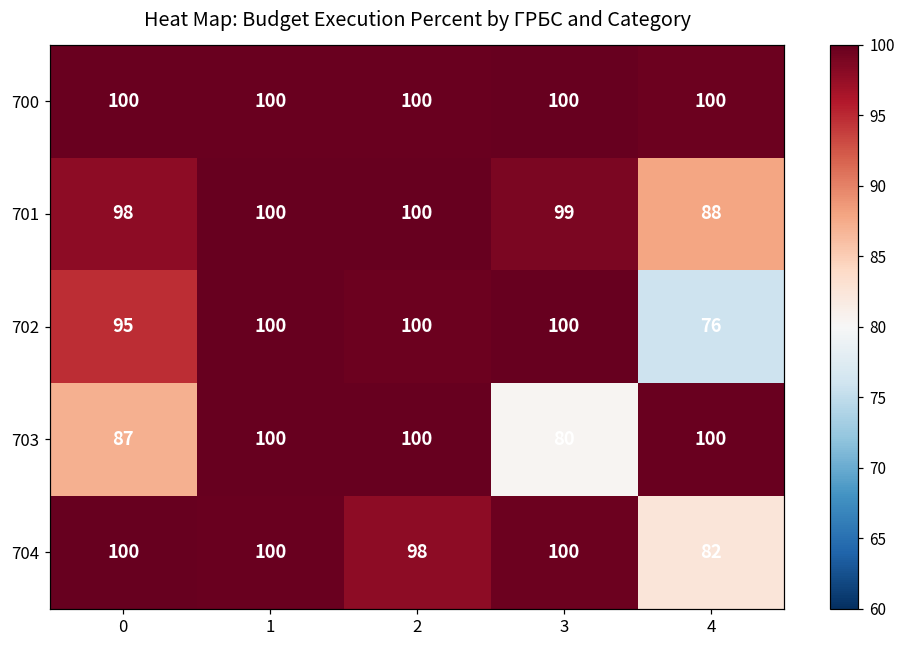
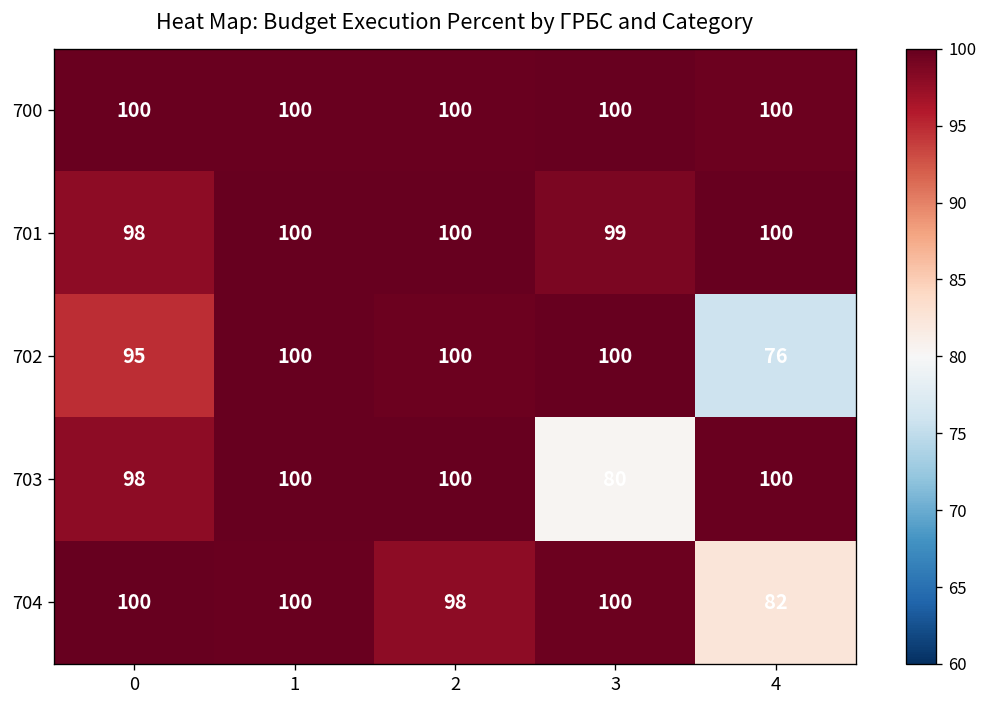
701, 4: 88 -> 100
703, 0: 87 -> 98
